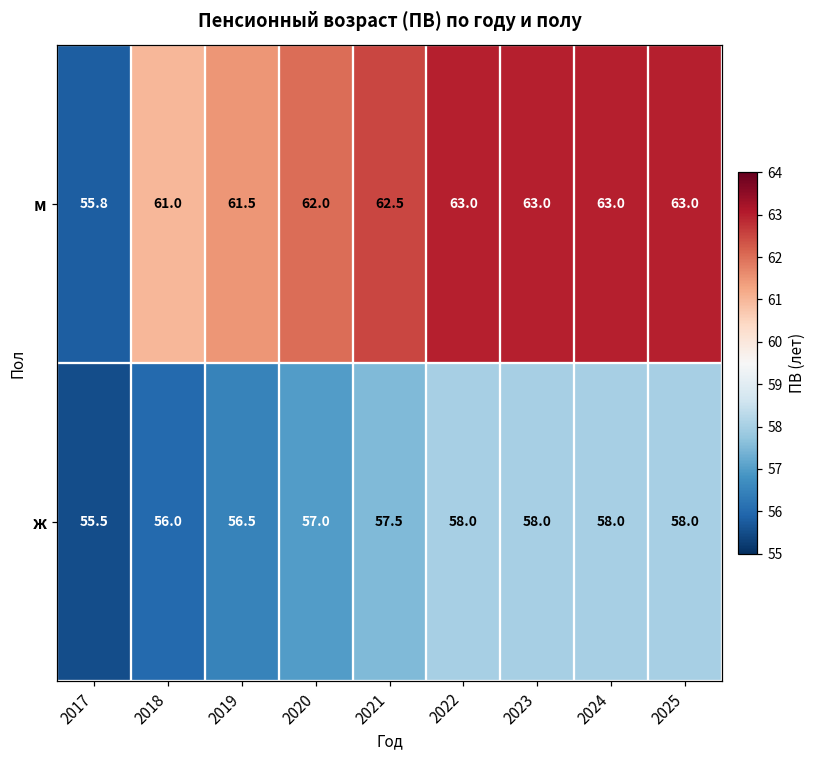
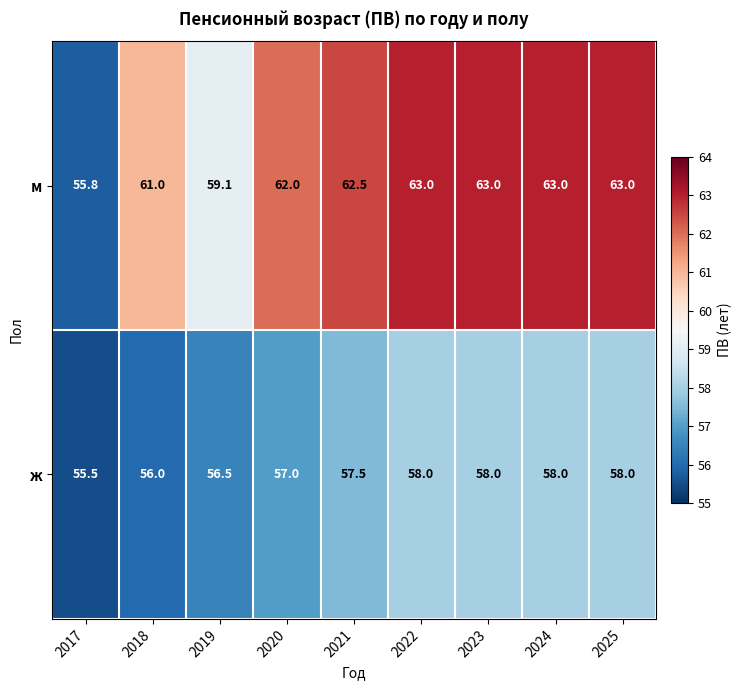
м, 2019: 61.5 -> 59.1
